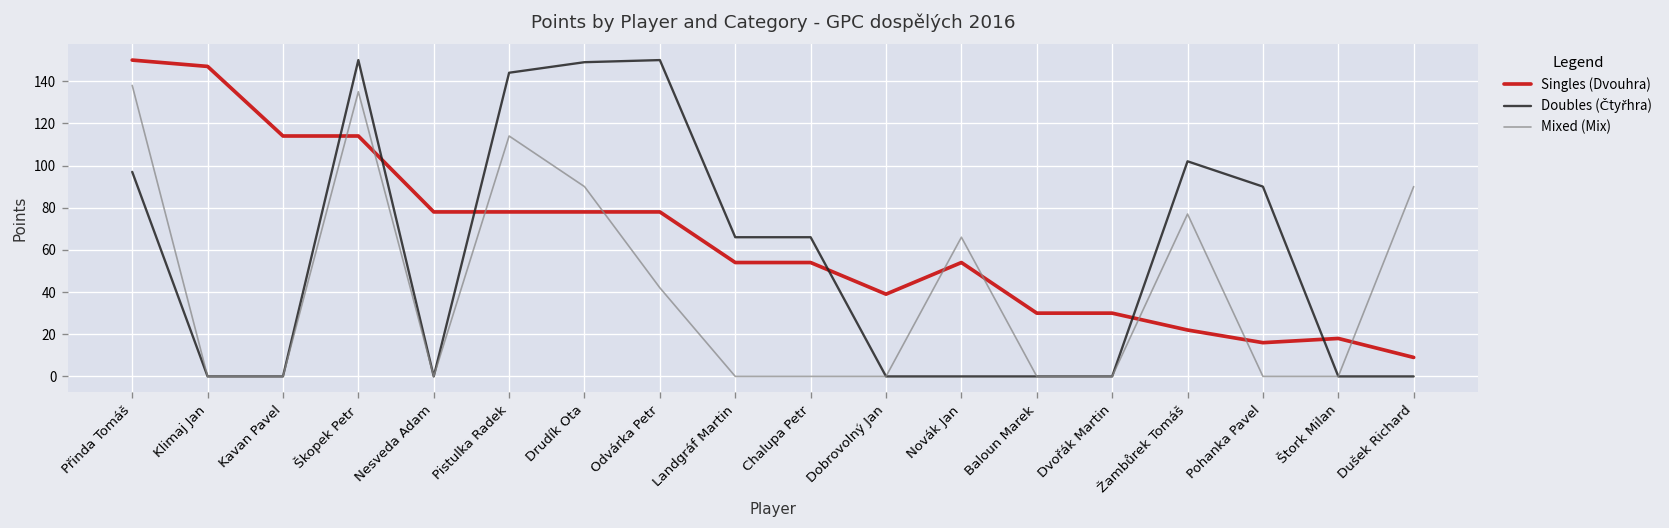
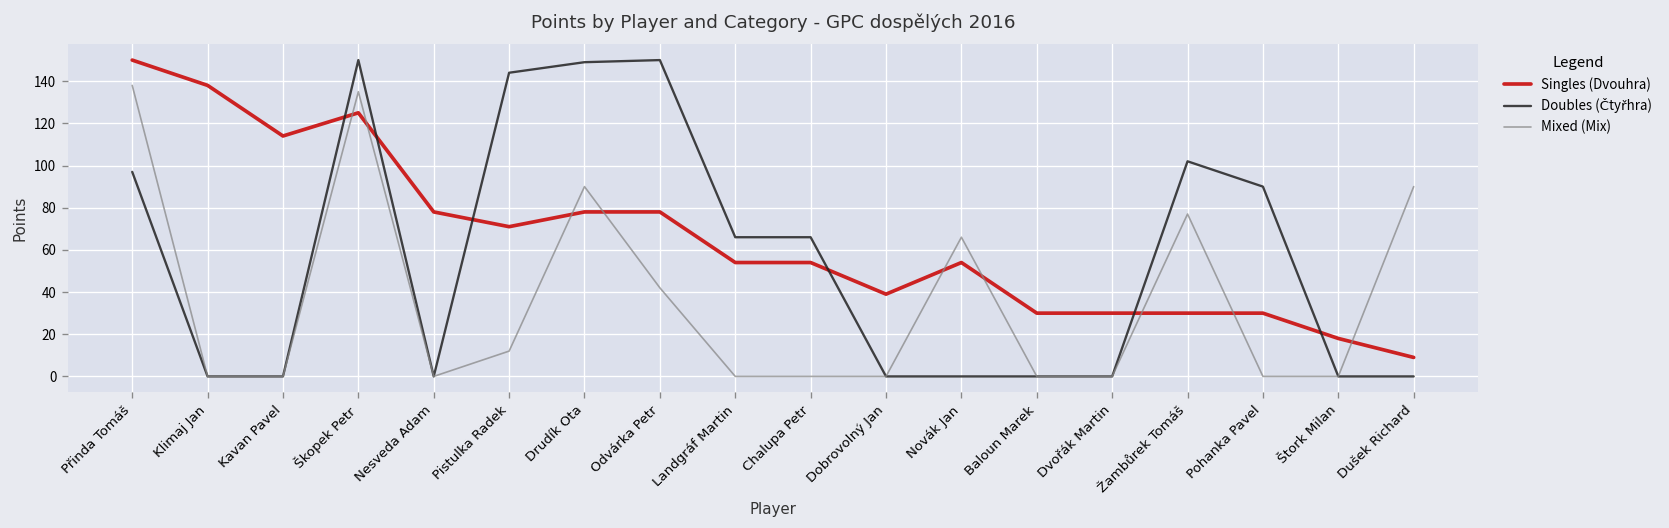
Singles (Dvouhra), Klimaj Jan: 147 -> 138
Singles (Dvouhra), Škopek Petr: 114 -> 125
Singles (Dvouhra), Pistulka Radek: 78 -> 71
Mixed (Mix), Pistulka Radek: 114 -> 12
Singles (Dvouhra), Žambůrek Tomáš: 22 -> 30
Singles (Dvouhra), Pohanka Pavel: 16 -> 30
